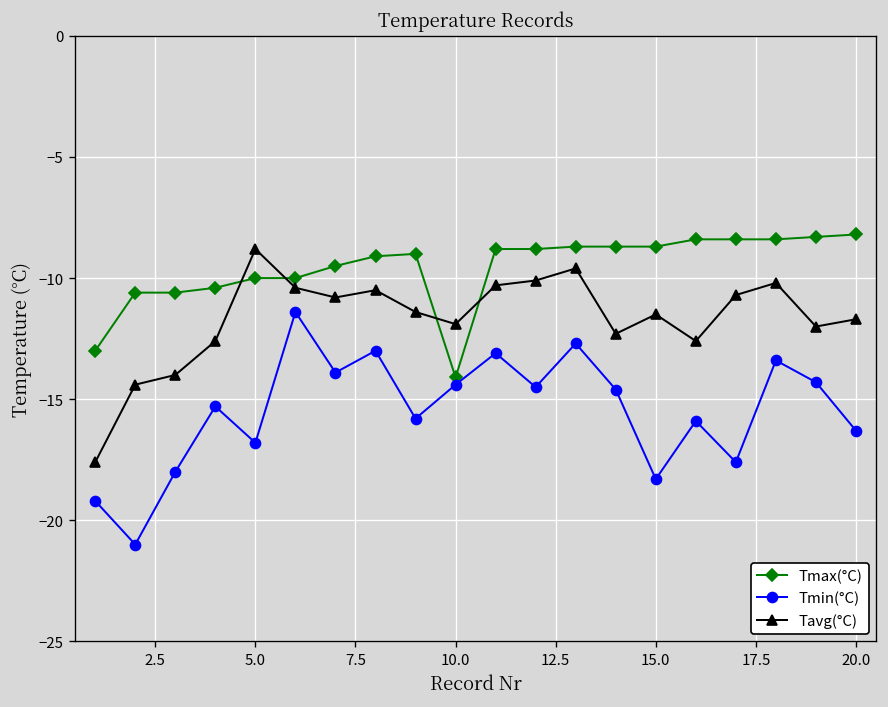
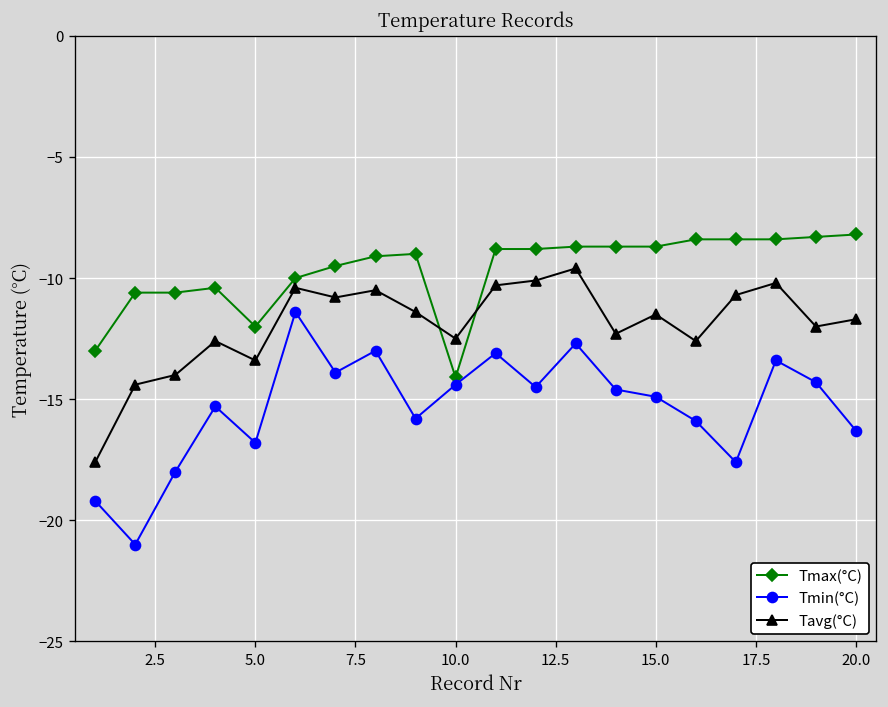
Tmax(°C), 5.0: -10 -> -12
Tavg(°C), 5.0: -8.8 -> -13.4
Tavg(°C), 10.0: -11.9 -> -12.5
Tmin(°C), 15.0: -18.3 -> -14.9
